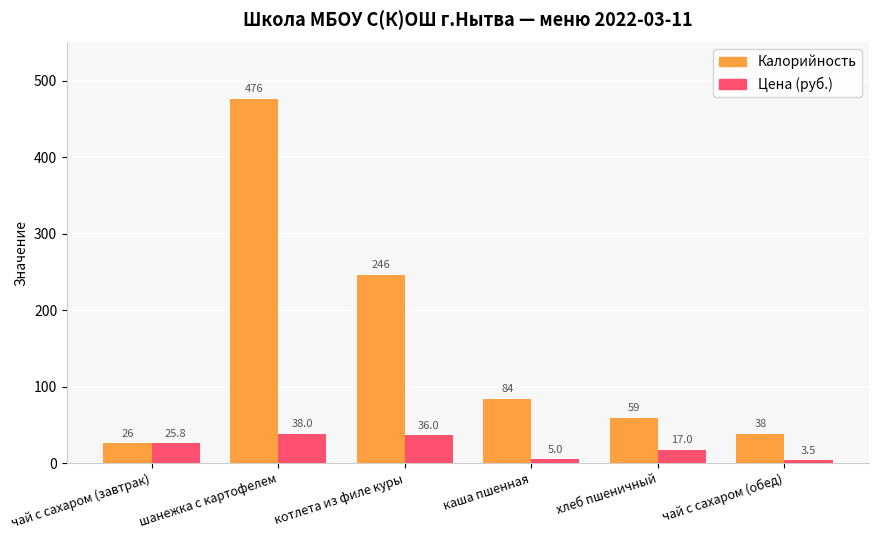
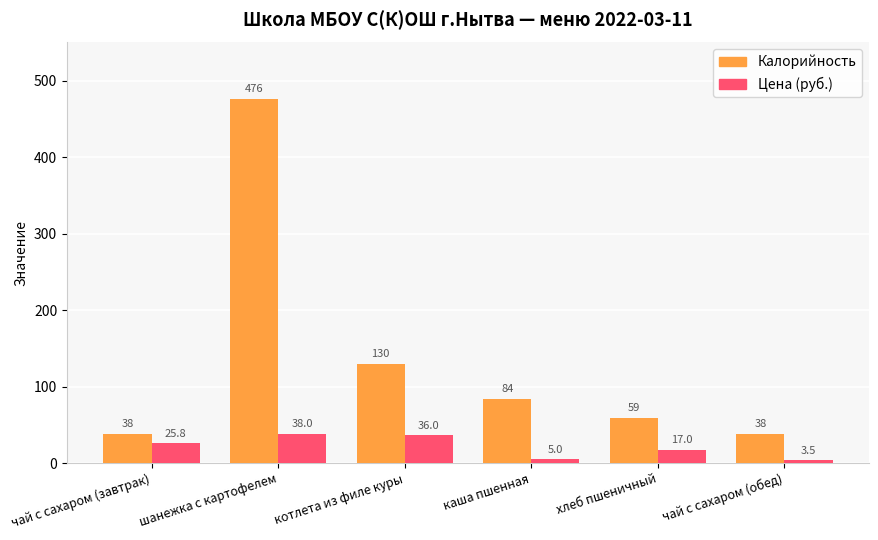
Калорийность, чай с сахаром (завтрак): 26 -> 38
Калорийность, котлета из филе куры: 246 -> 130
